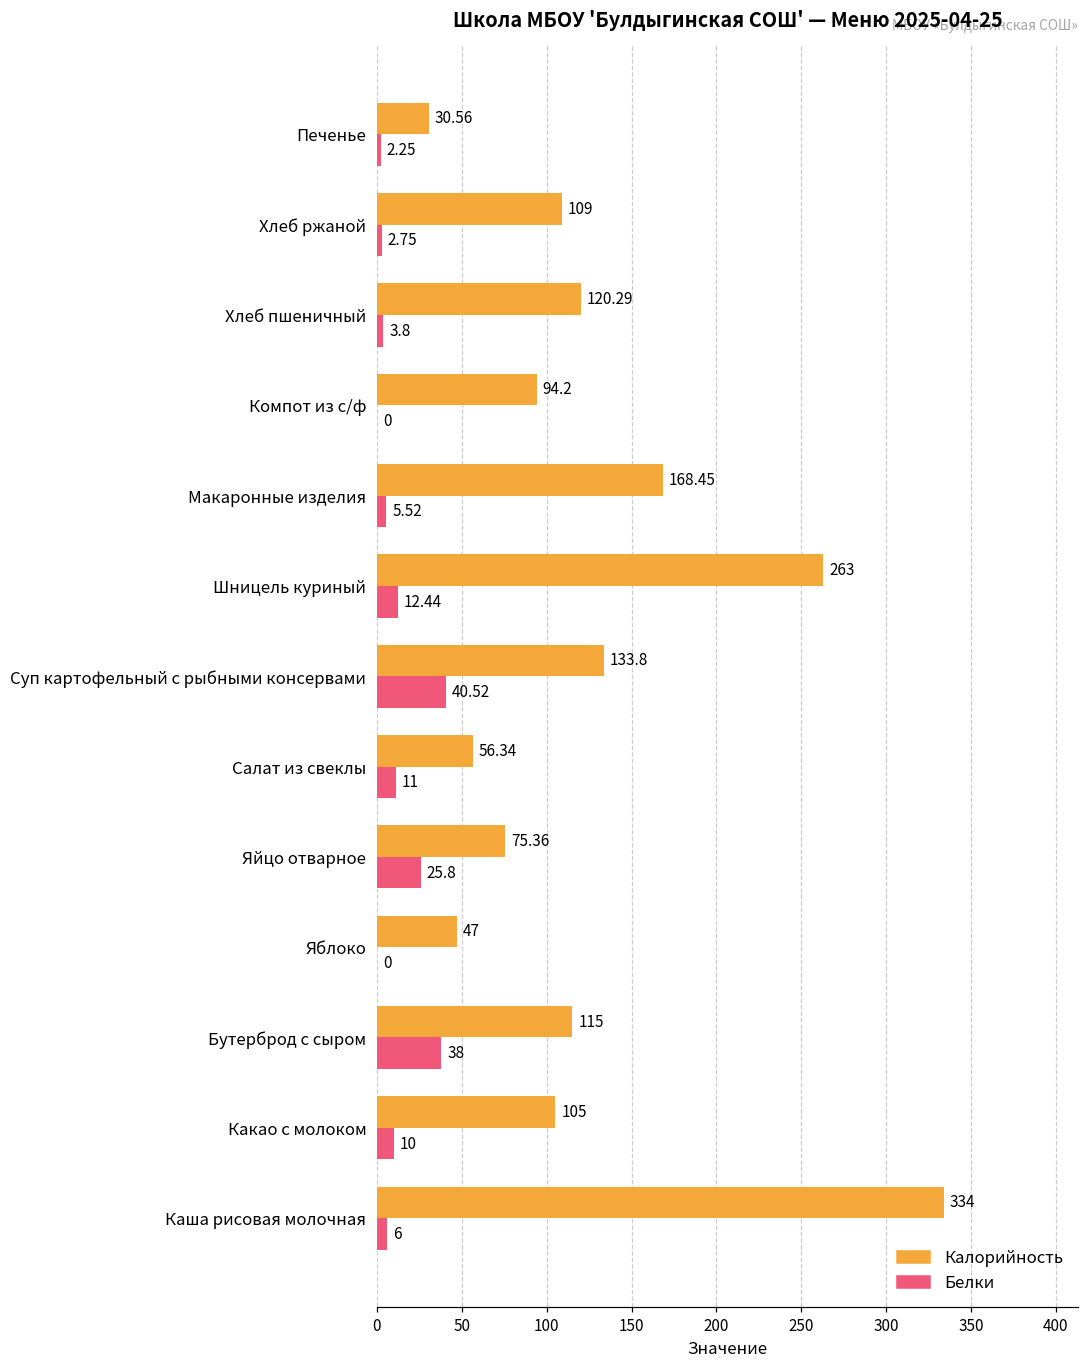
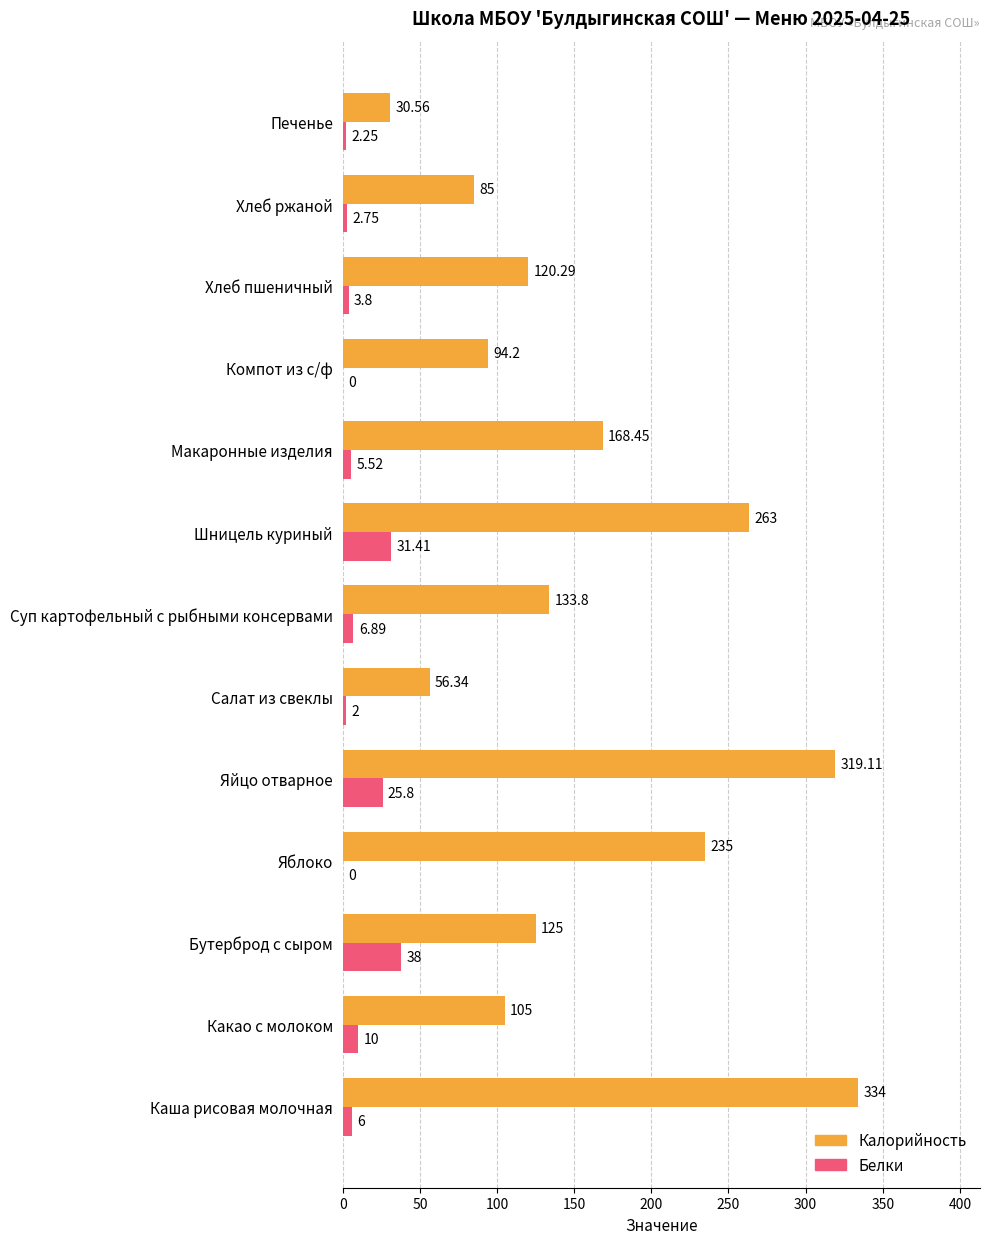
Калорийность, Хлеб ржаной: 109 -> 85
Белки, Шницель куриный: 12.44 -> 31.41
Белки, Суп картофельный с рыбными консервами: 40.52 -> 6.89
Белки, Салат из свеклы: 11 -> 2
Калорийность, Яйцо отварное: 75.36 -> 319.11
Калорийность, Яблоко: 47 -> 235
Калорийность, Бутерброд с сыром: 115 -> 125
